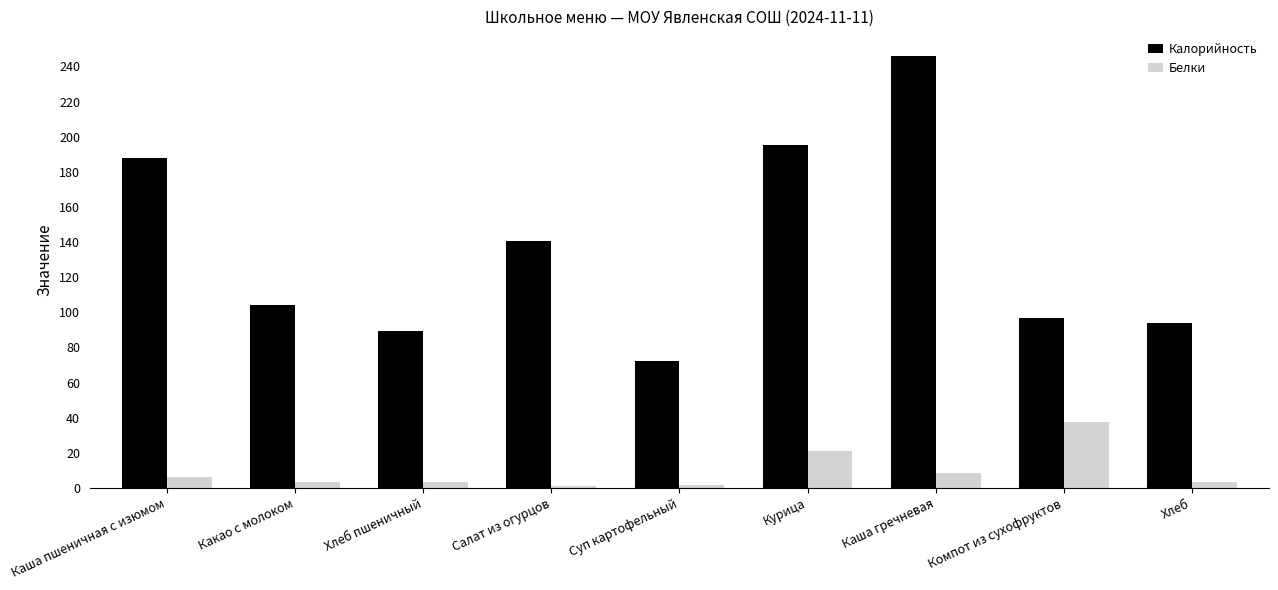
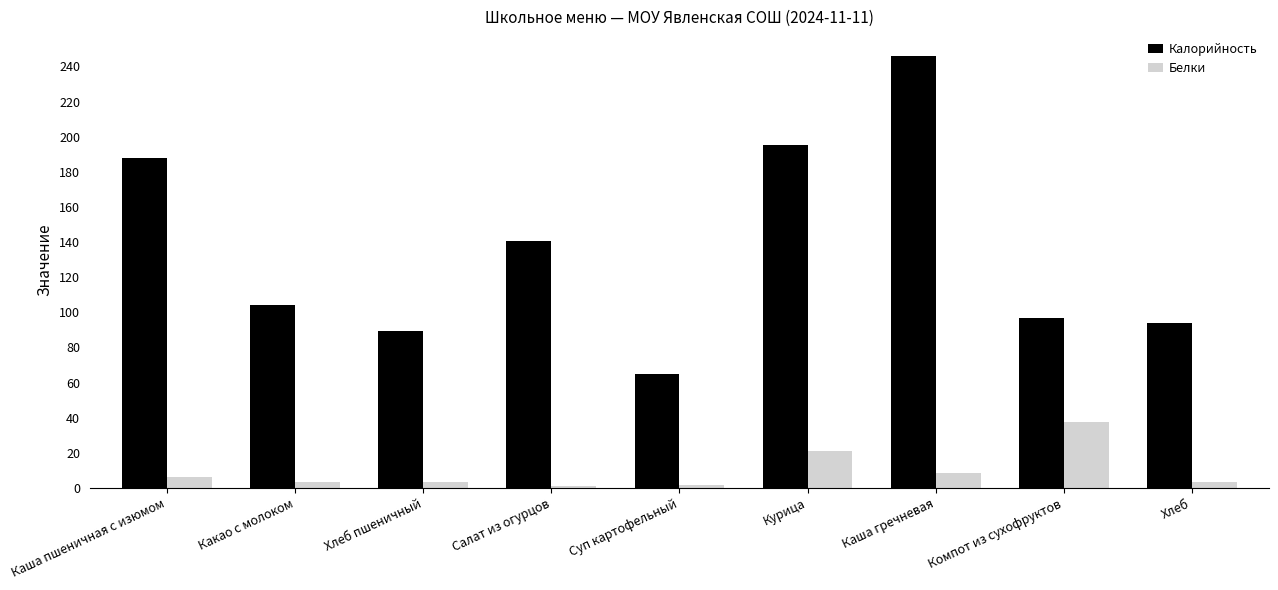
Калорийность, Суп картофельный: 72 -> 65
